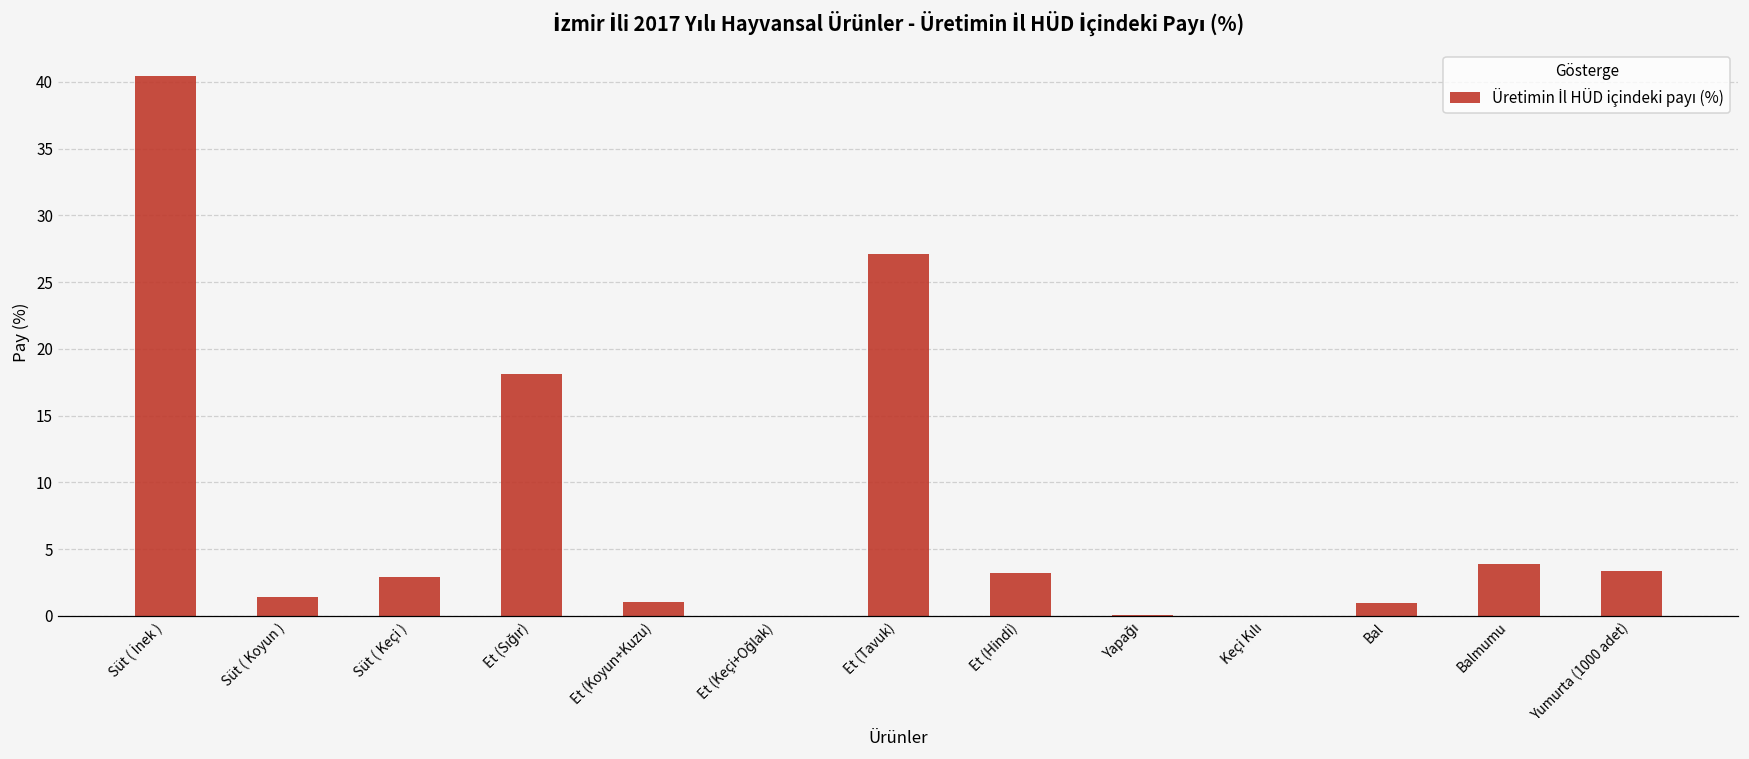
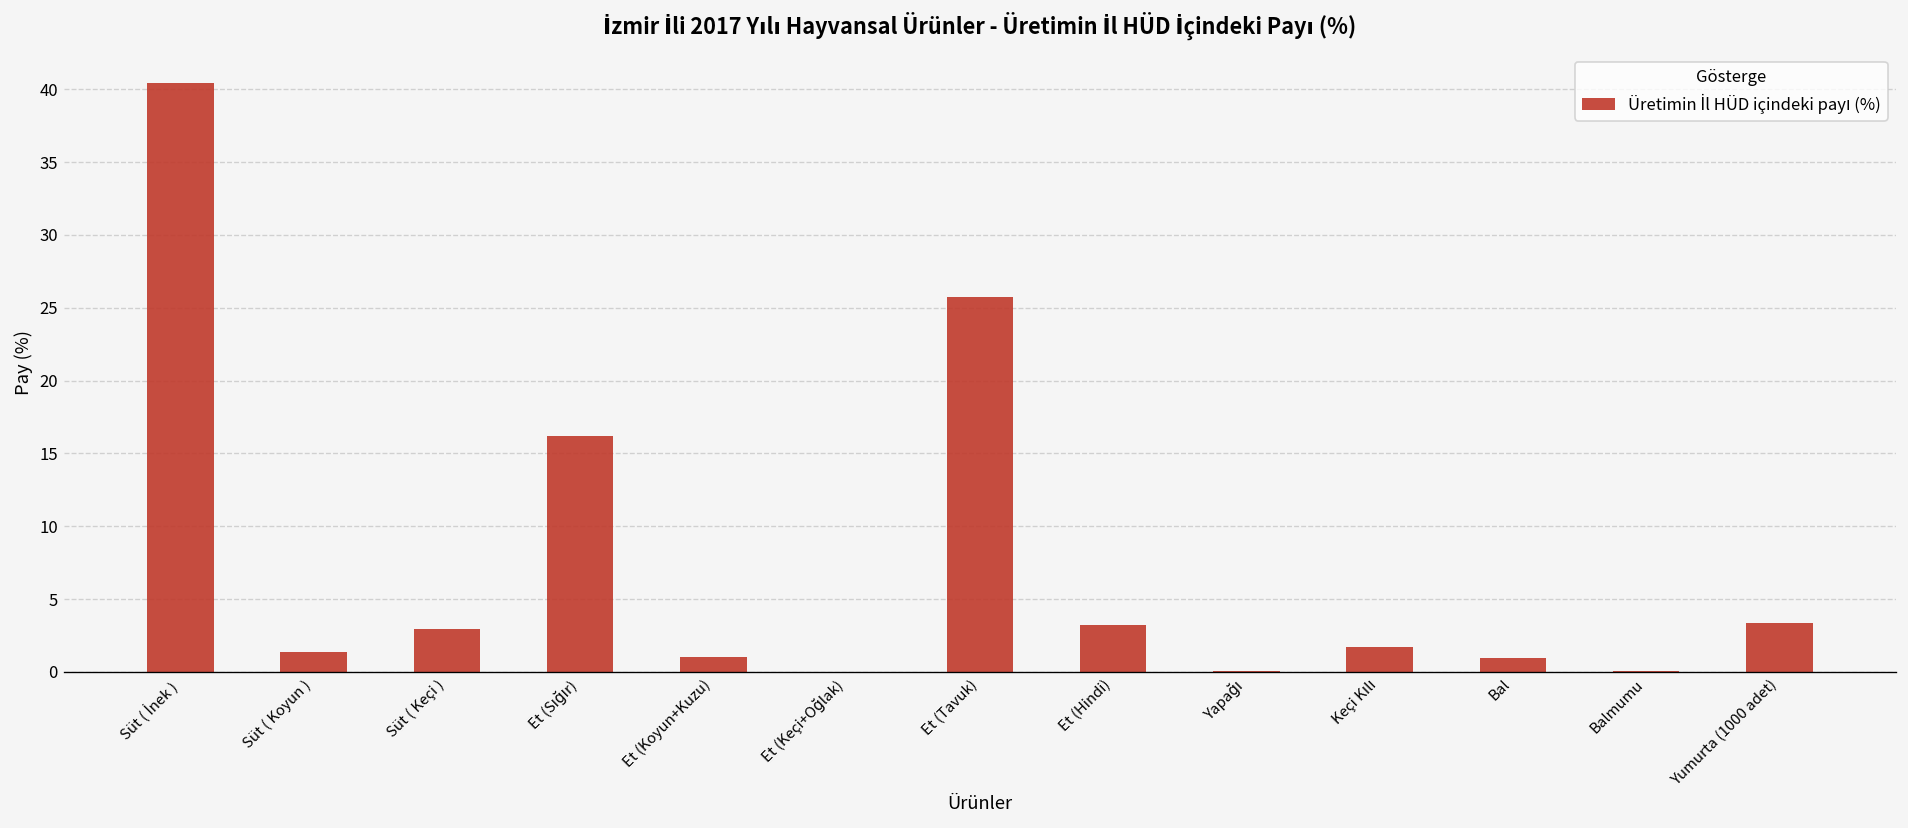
Et (Sığır): 18.1 -> 16.2
Et (Tavuk): 27.1 -> 25.8
Keçi Kılı: 0.0 -> 1.7
Balmumu: 3.9 -> 0.0
